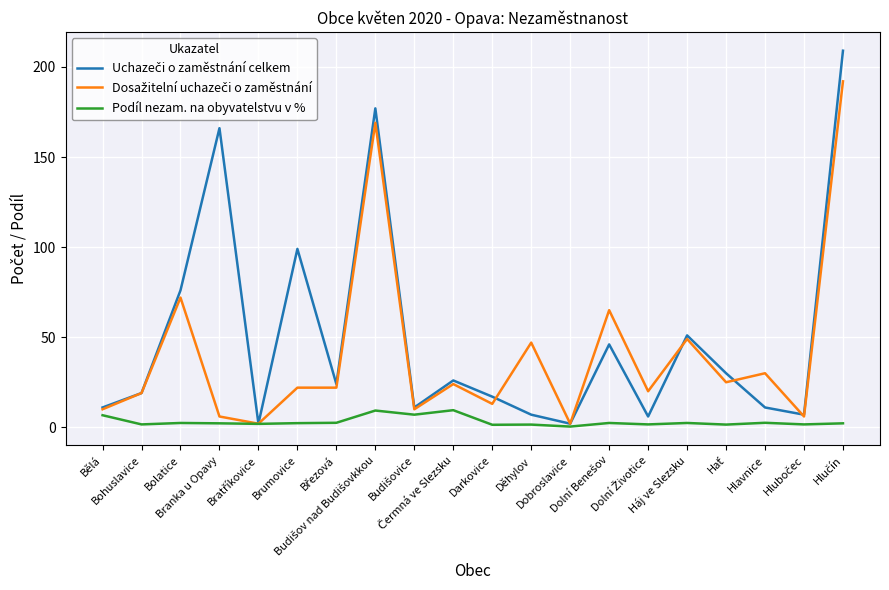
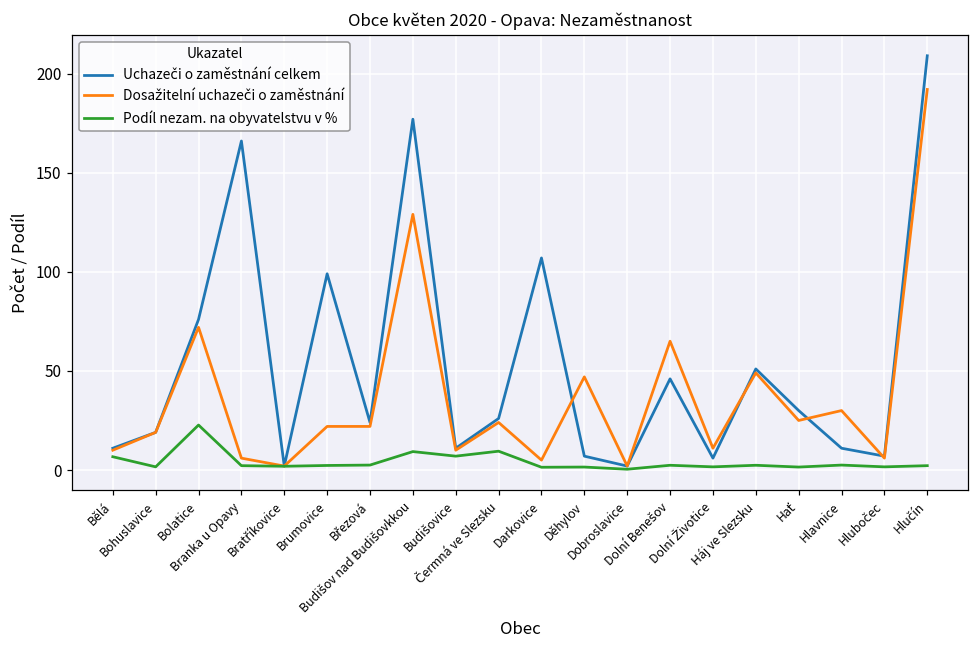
Podíl nezam. na obyvatelstvu v %, Bolatice: 2 -> 23
Dosažitelní uchazeči o zaměstnání, Budišov nad Budišovkkou: 169 -> 129
Uchazeči o zaměstnání celkem, Darkovice: 17 -> 107
Dosažitelní uchazeči o zaměstnání, Darkovice: 13 -> 5
Dosažitelní uchazeči o zaměstnání, Dolní Životice: 20 -> 11
